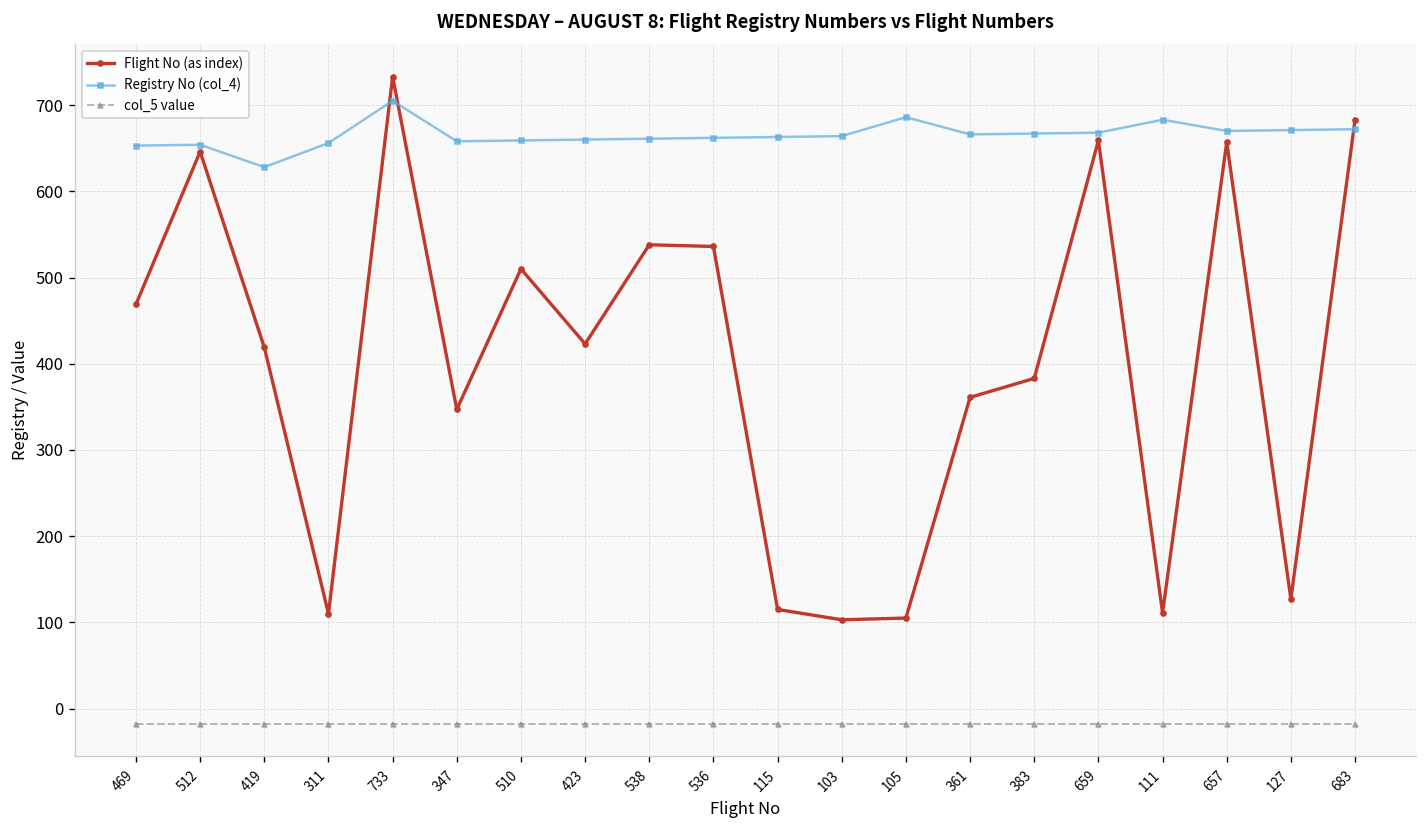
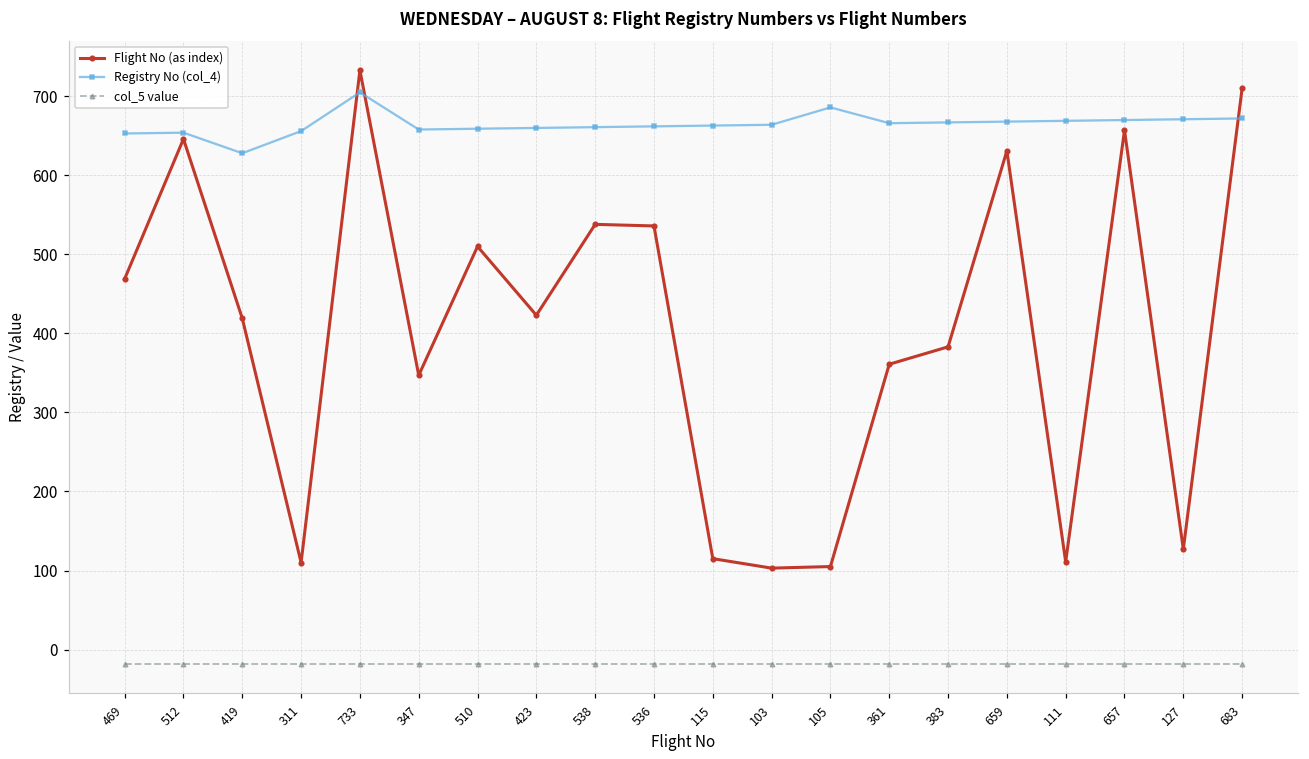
Flight No (as index), 659: 660 -> 630
Registry No (col_4), 111: 680 -> 670
Flight No (as index), 683: 680 -> 710
